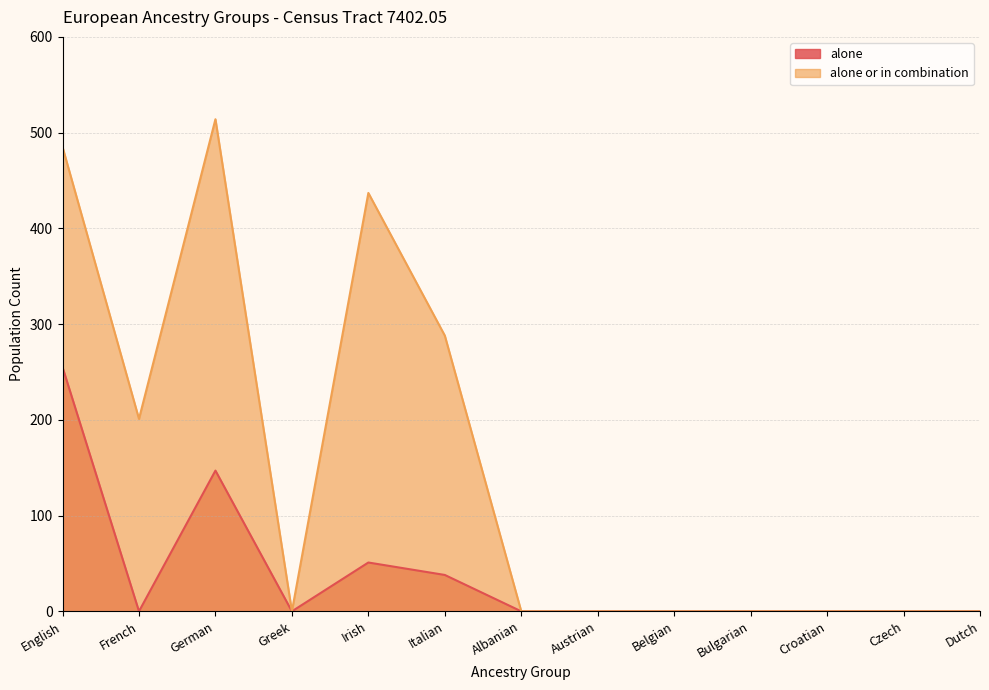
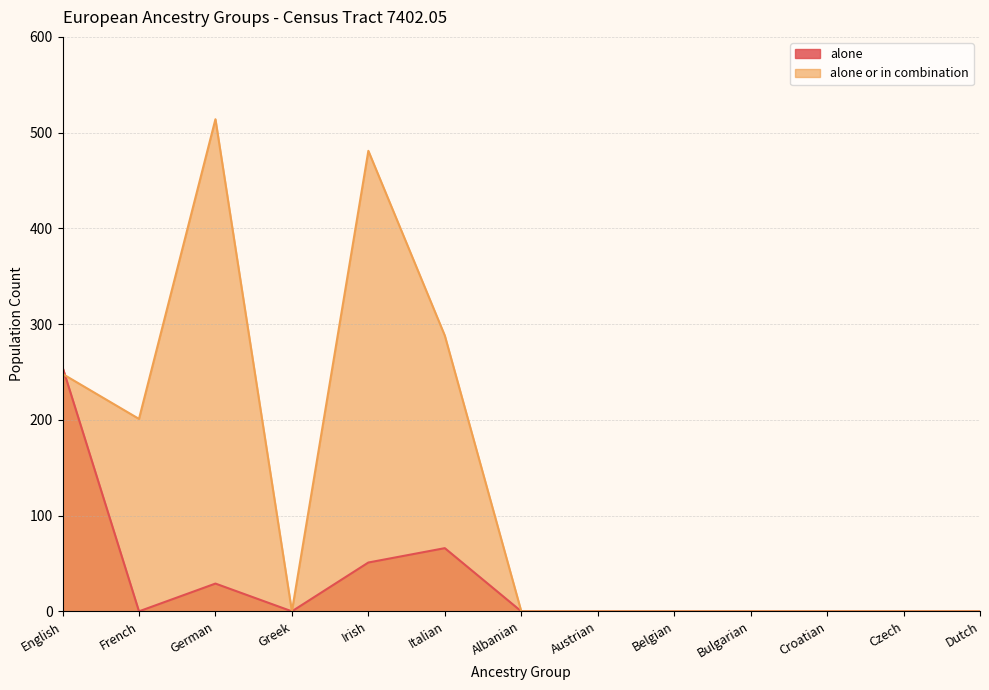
alone or in combination, English: 490 -> 250
alone, German: 150 -> 30
alone or in combination, Irish: 440 -> 480
alone, Italian: 40 -> 70
